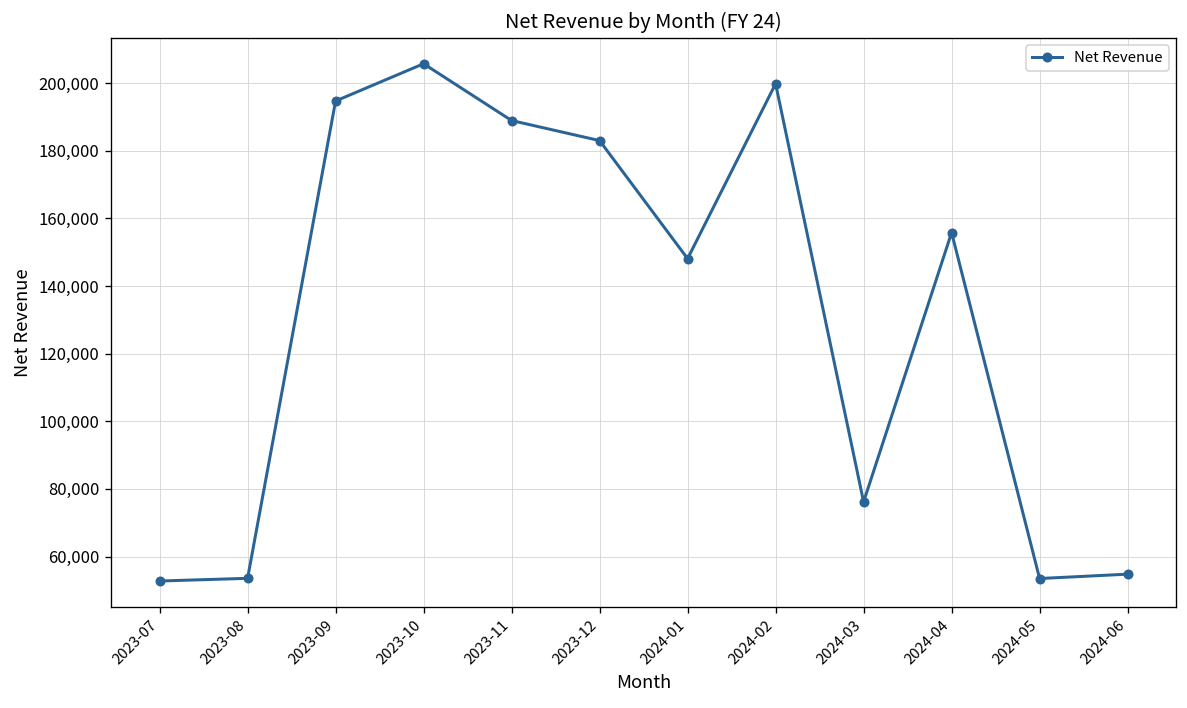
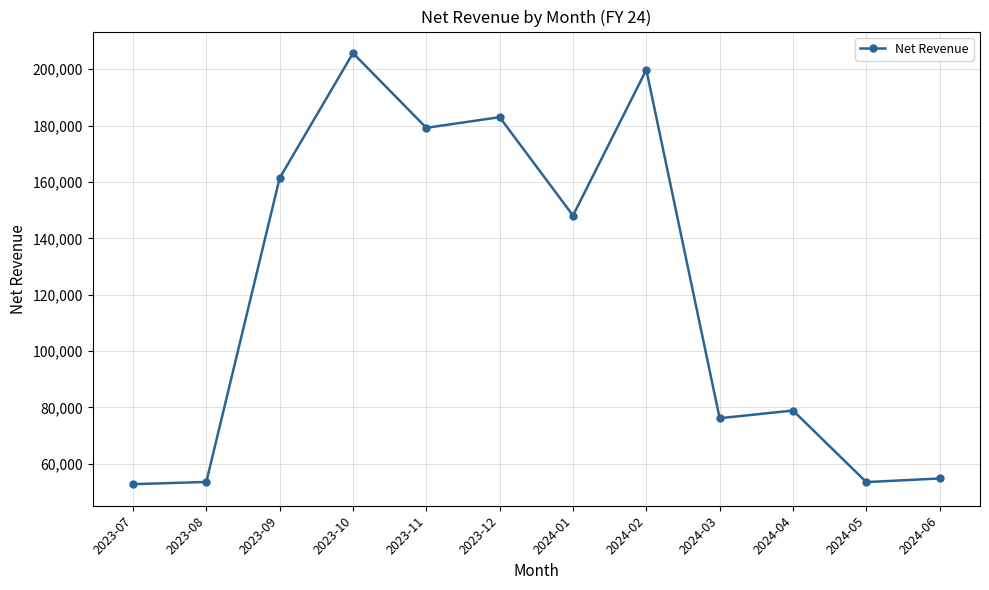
2023-09: 195,000 -> 161,000
2023-11: 189,000 -> 179,000
2024-04: 156,000 -> 79,000
